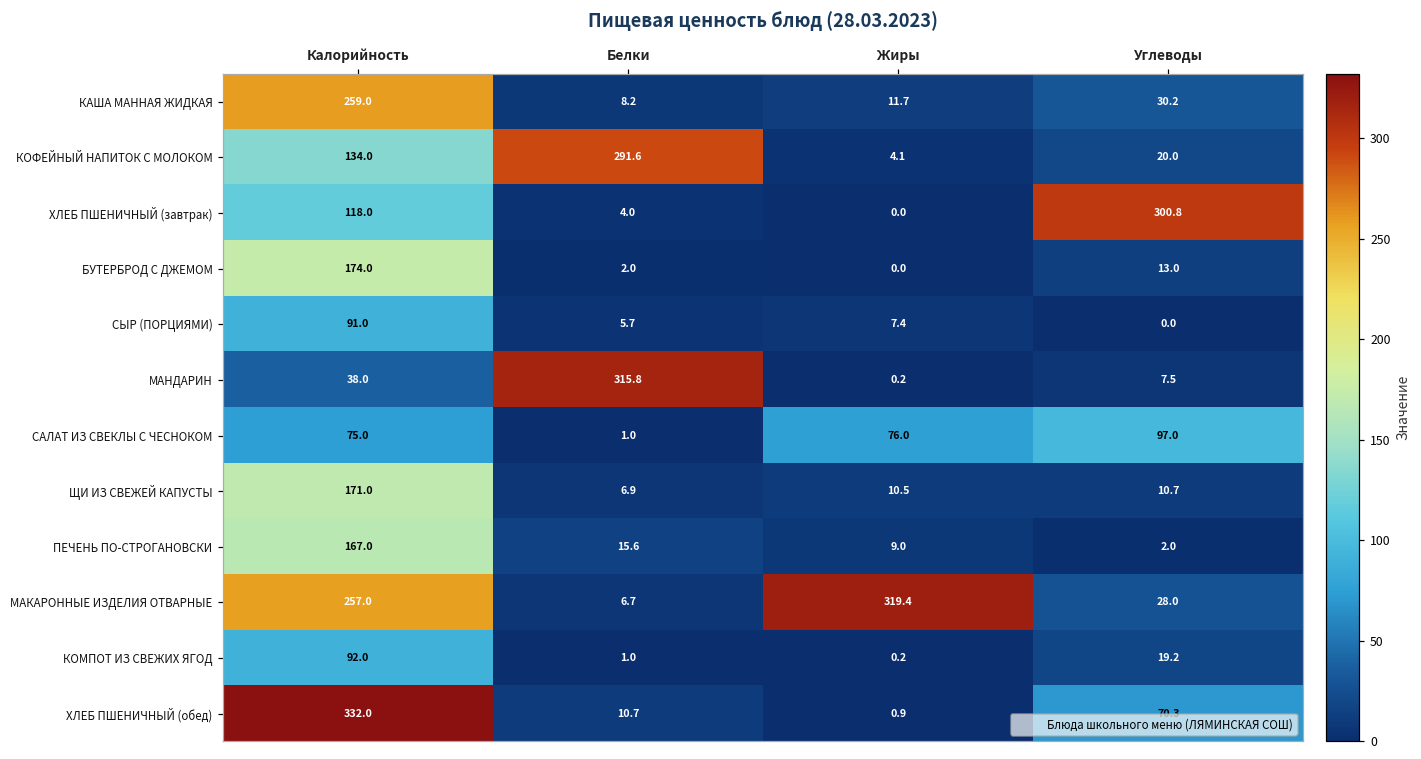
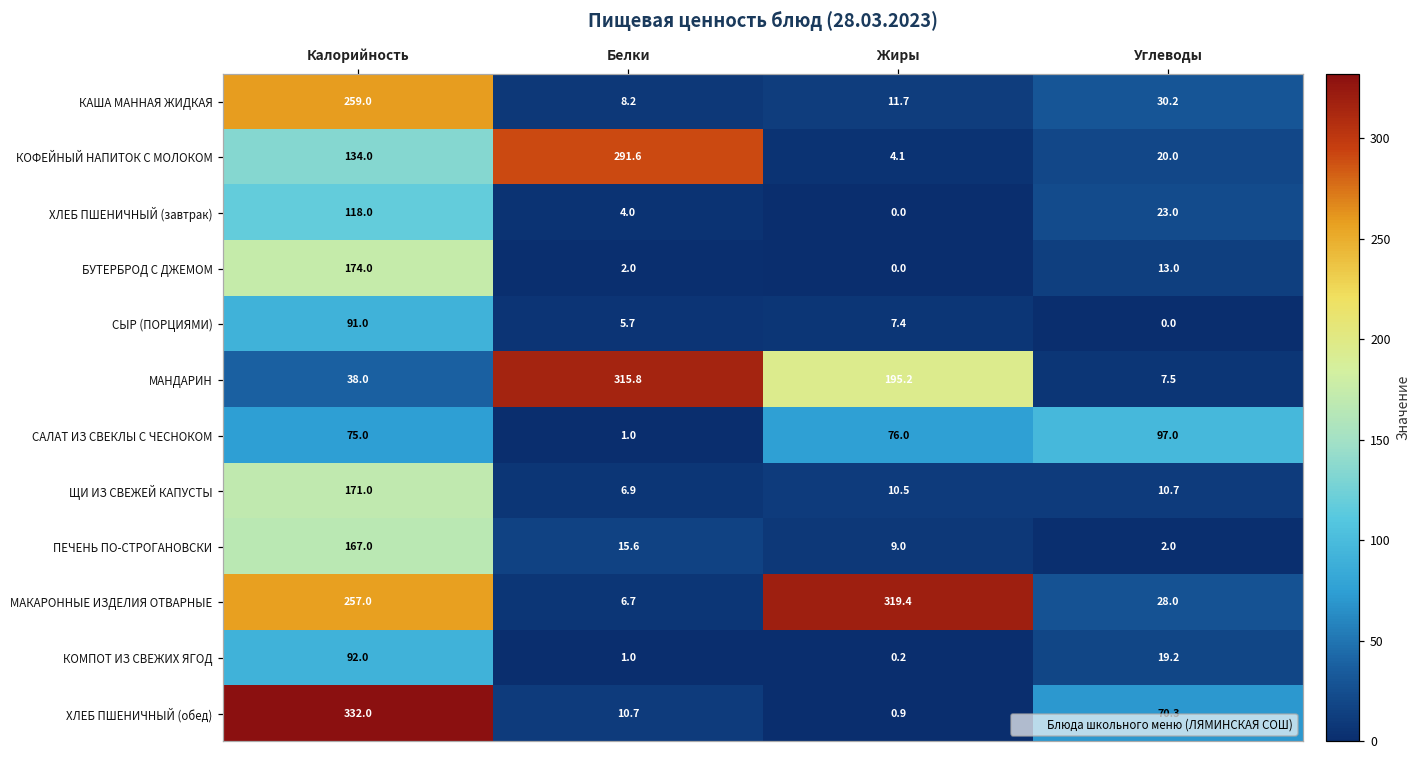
ХЛЕБ ПШЕНИЧНЫЙ (завтрак), Углеводы: 300.8 -> 23.0
МАНДАРИН, Жиры: 0.2 -> 195.2
